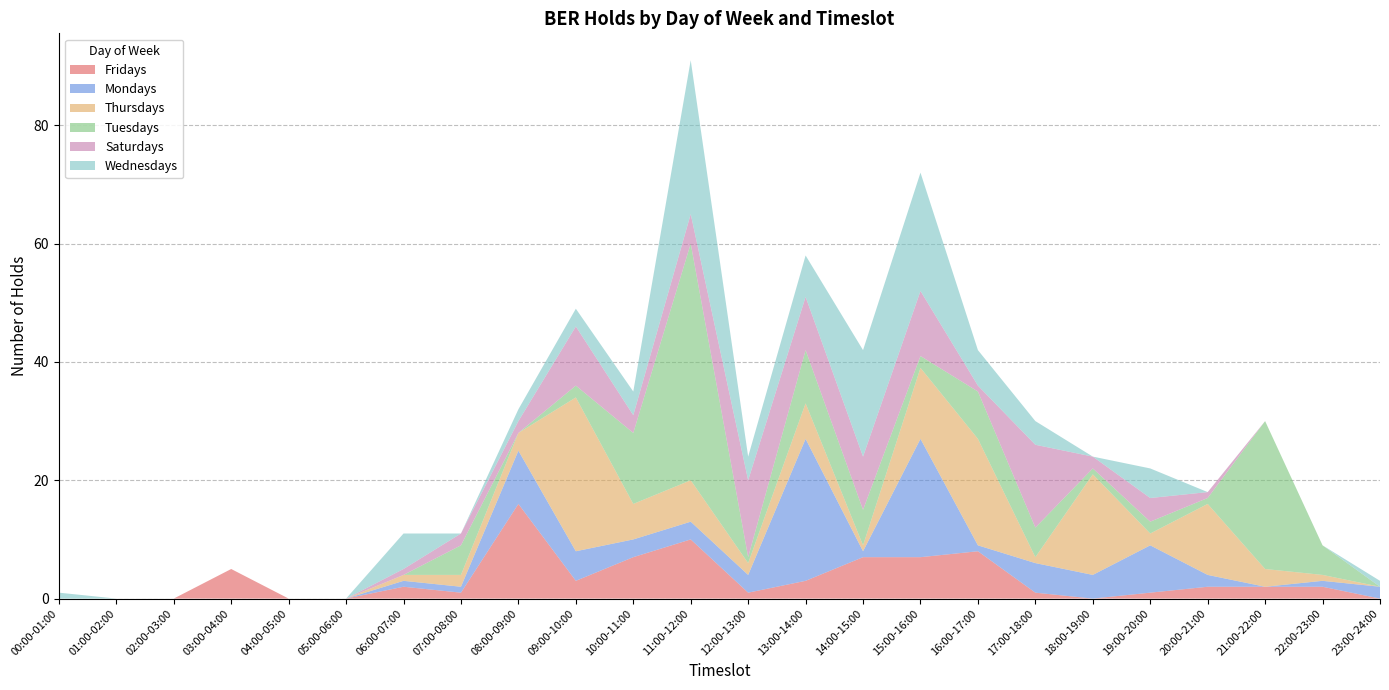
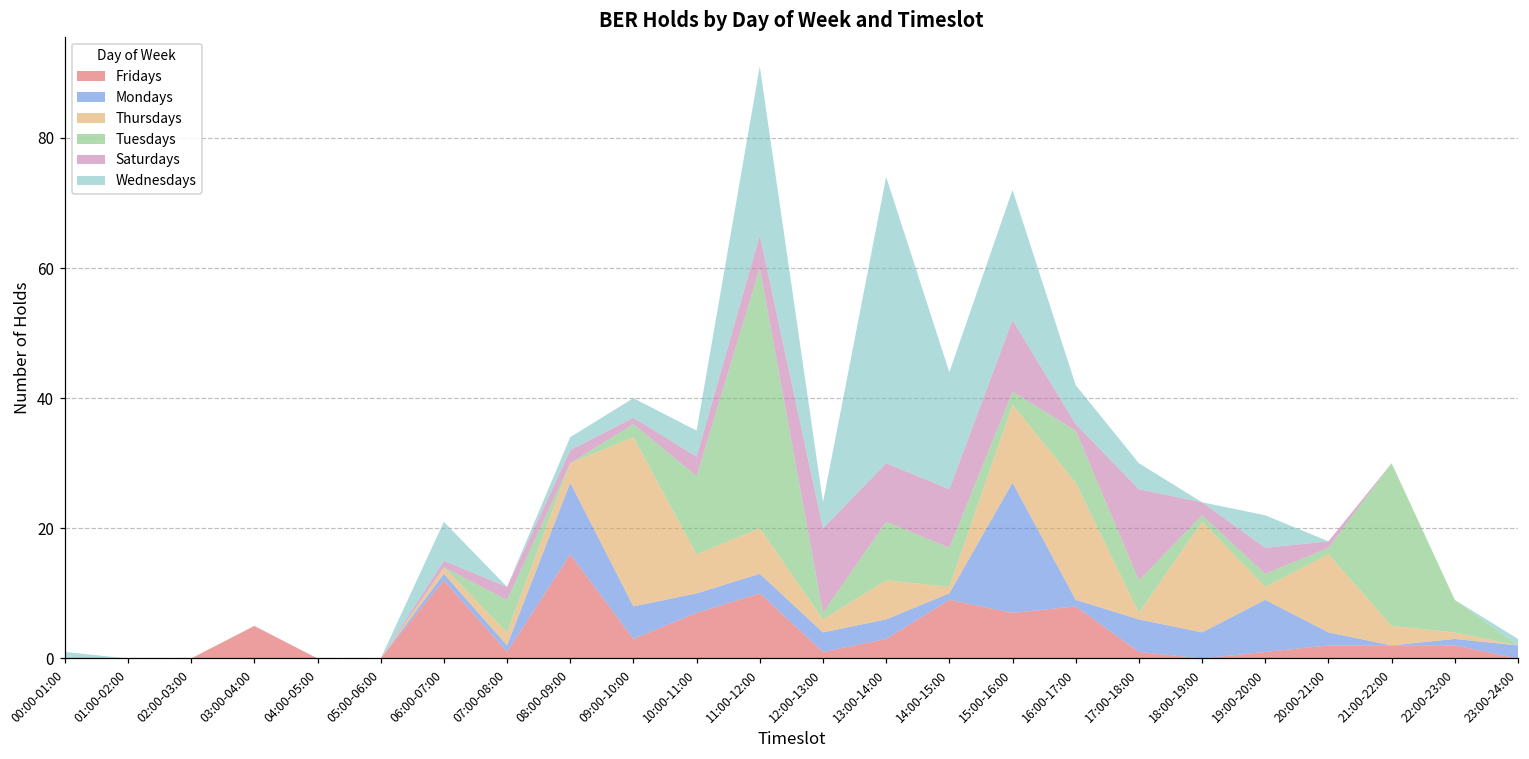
Fridays, 06:00-07:00: 2 -> 12
Mondays, 08:00-09:00: 9 -> 11
Saturdays, 09:00-10:00: 10 -> 1
Mondays, 13:00-14:00: 24 -> 3
Wednesdays, 13:00-14:00: 7 -> 44
Fridays, 14:00-15:00: 7 -> 9
